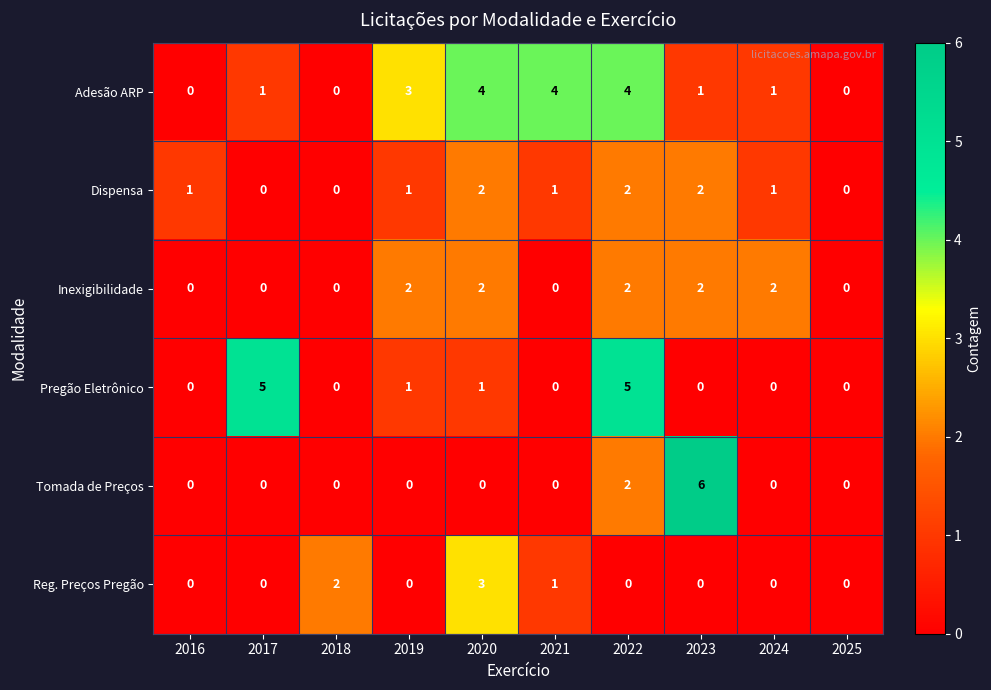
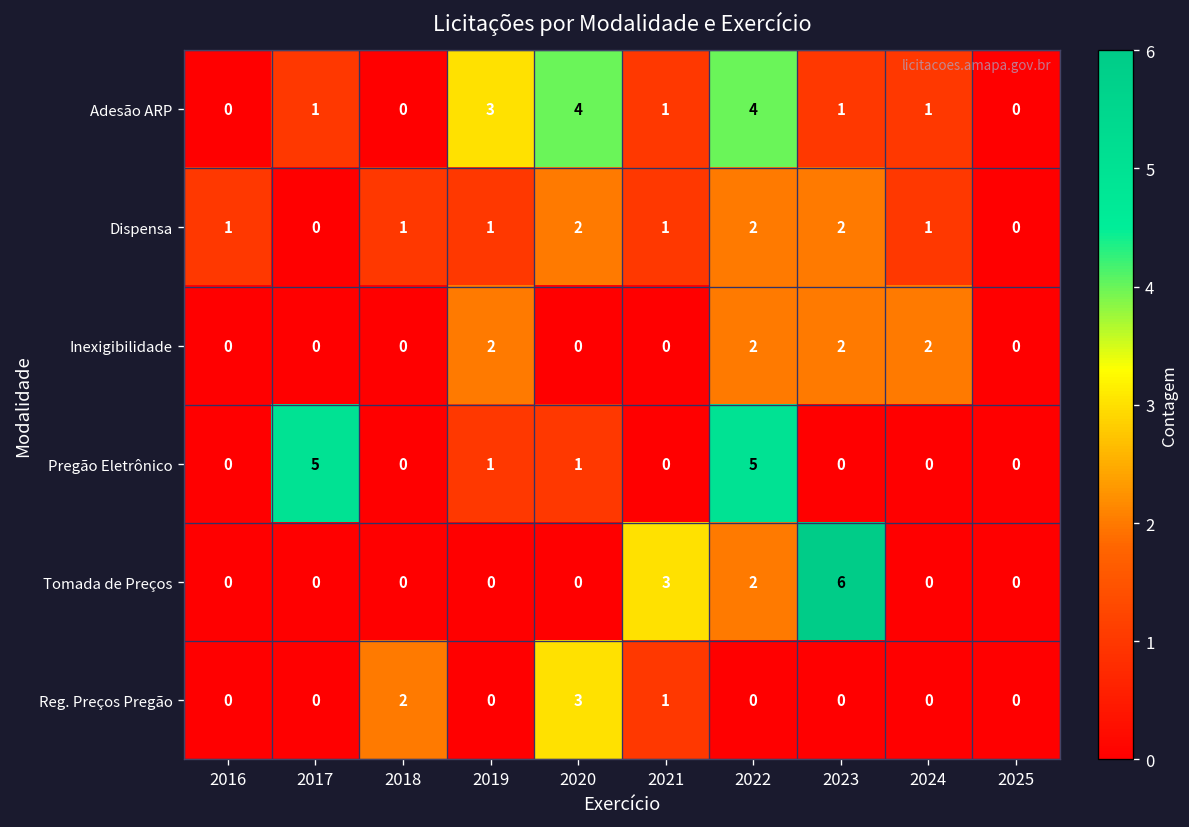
Adesão ARP, 2021: 4 -> 1
Dispensa, 2018: 0 -> 1
Inexigibilidade, 2020: 2 -> 0
Tomada de Preços, 2021: 0 -> 3
